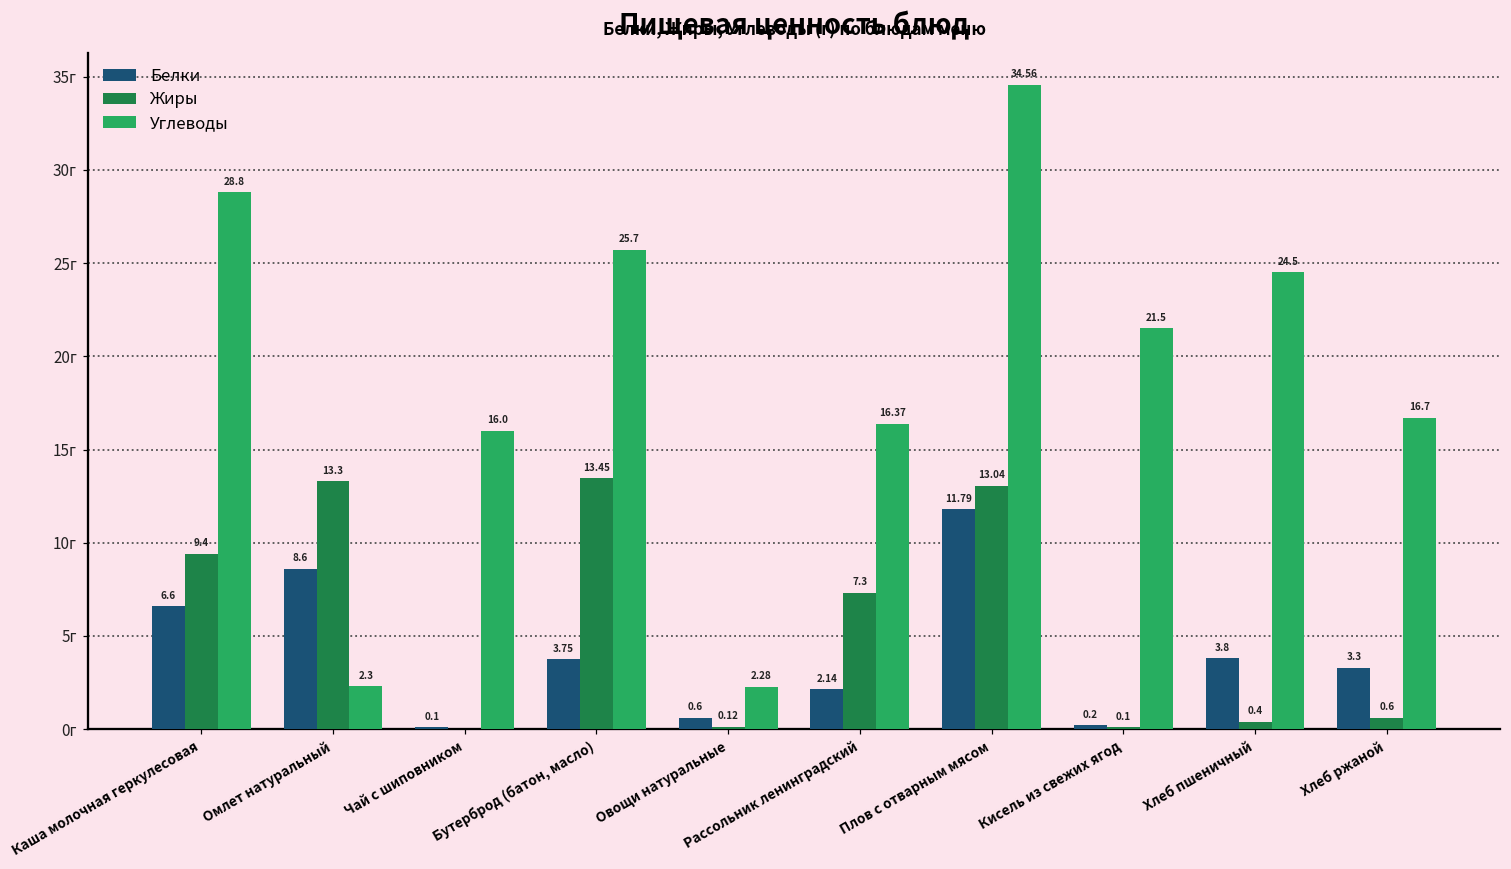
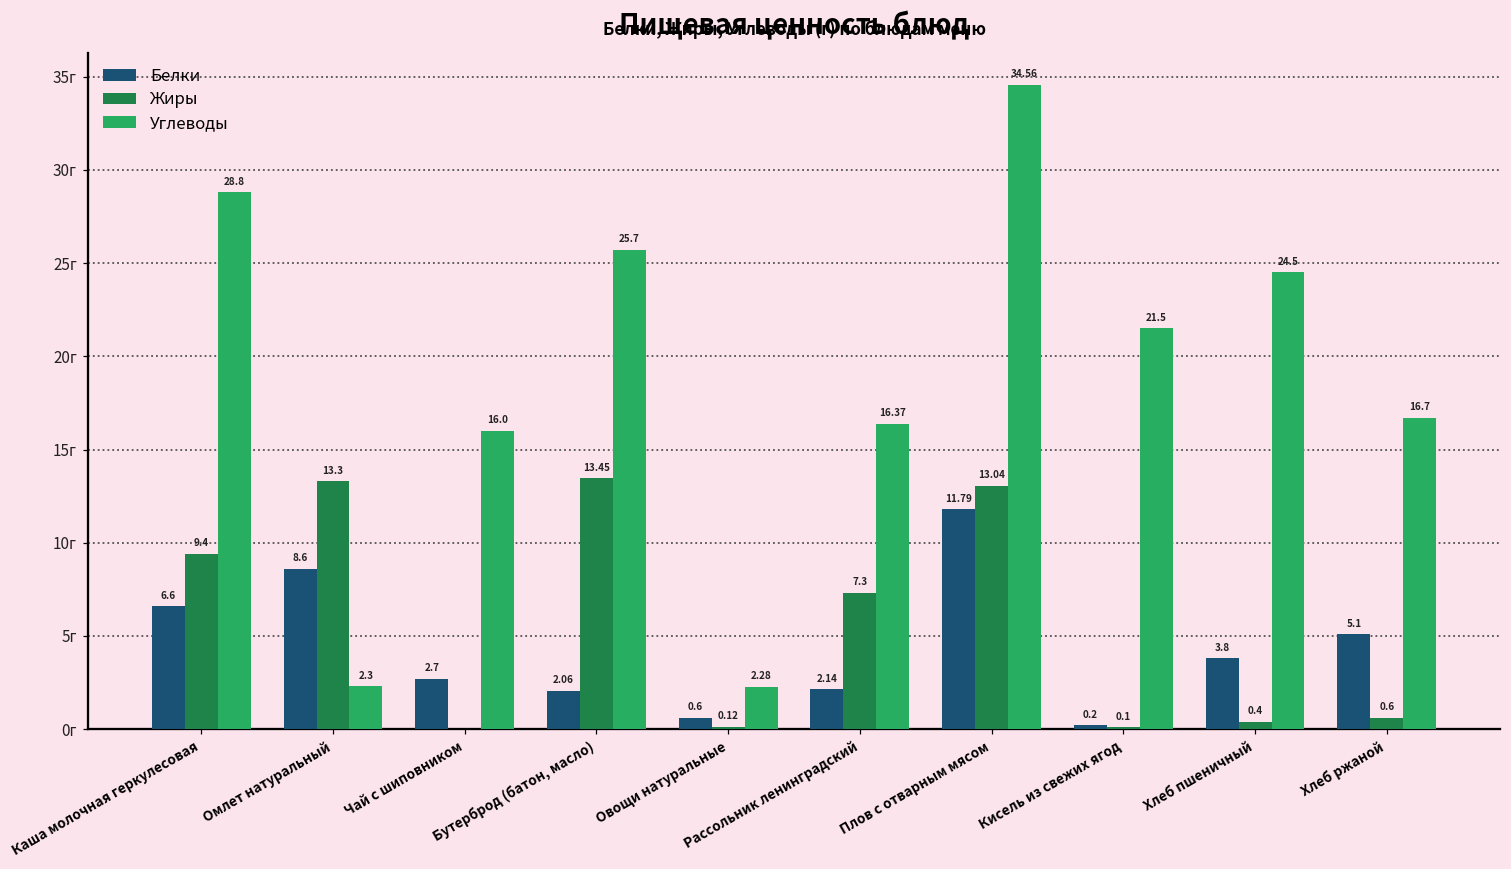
Белки, Чай с шиповником: 0.1 -> 2.7
Белки, Бутерброд (батон, масло): 3.75 -> 2.06
Белки, Хлеб ржаной: 3.3 -> 5.1
